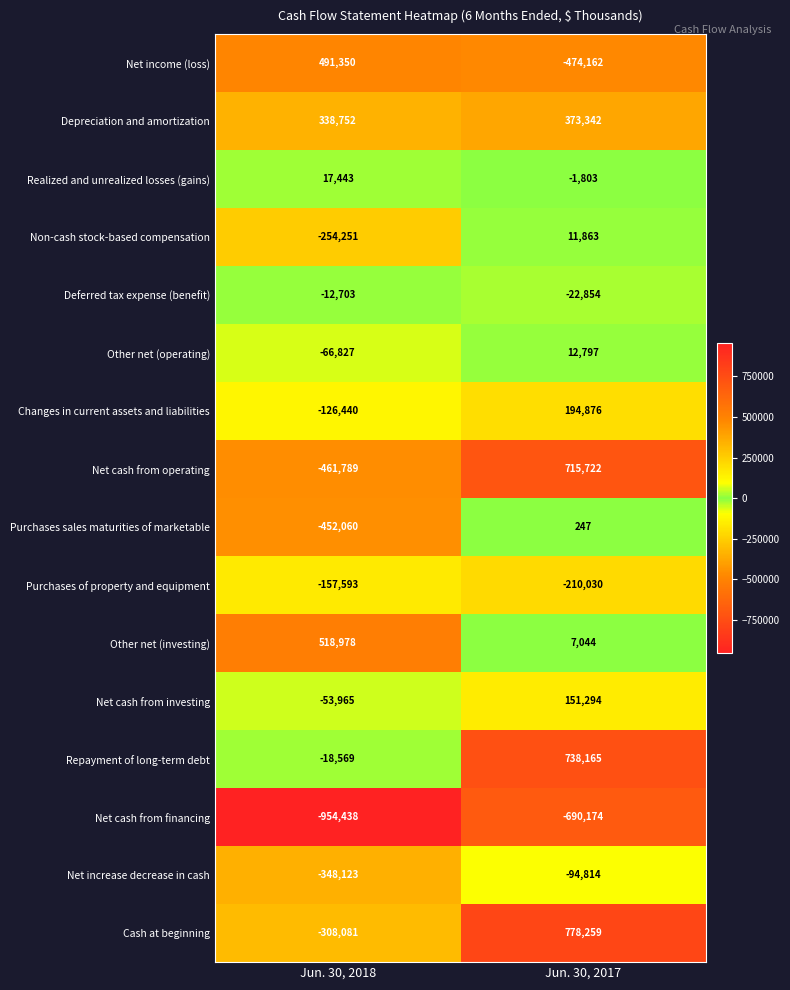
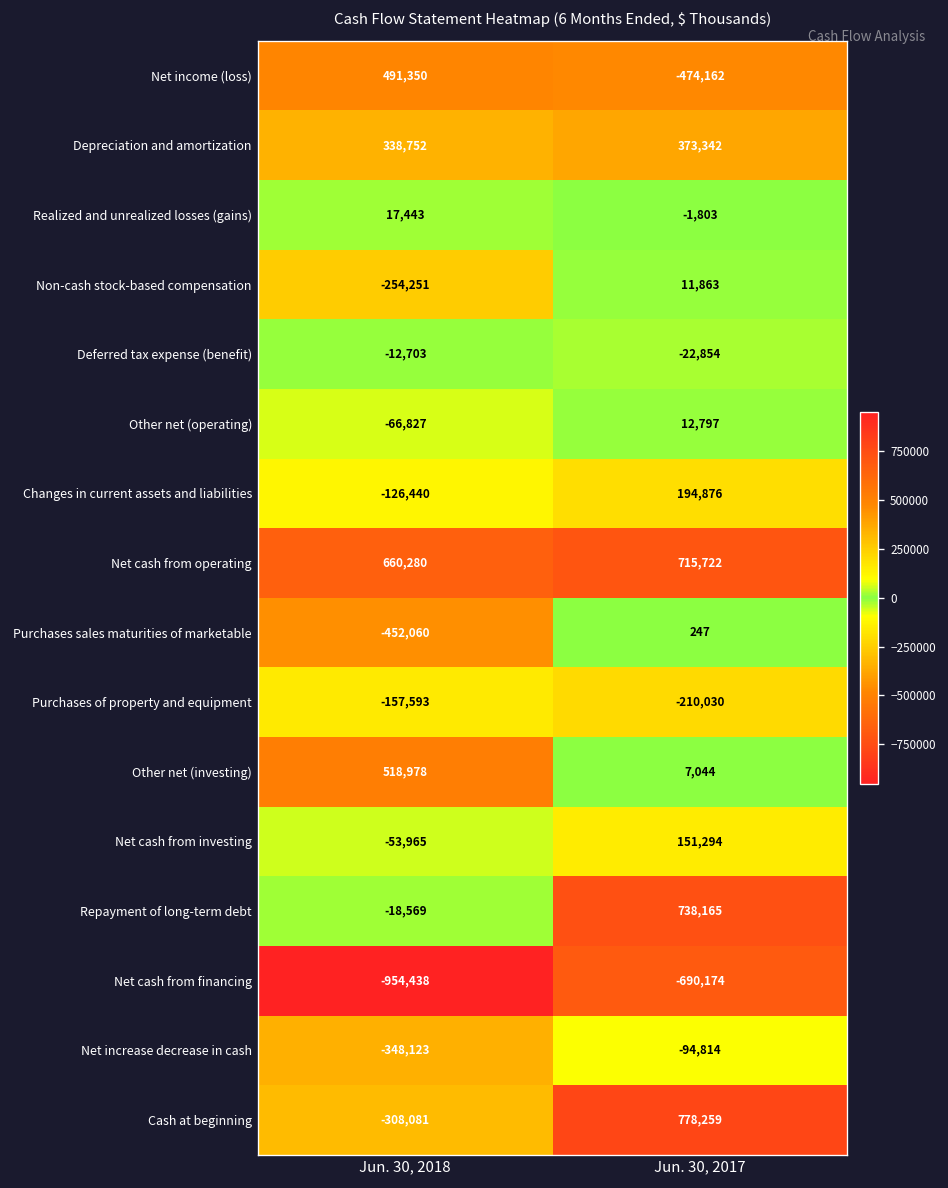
Net cash from operating, Jun. 30, 2018: -461,789 -> 660,280
